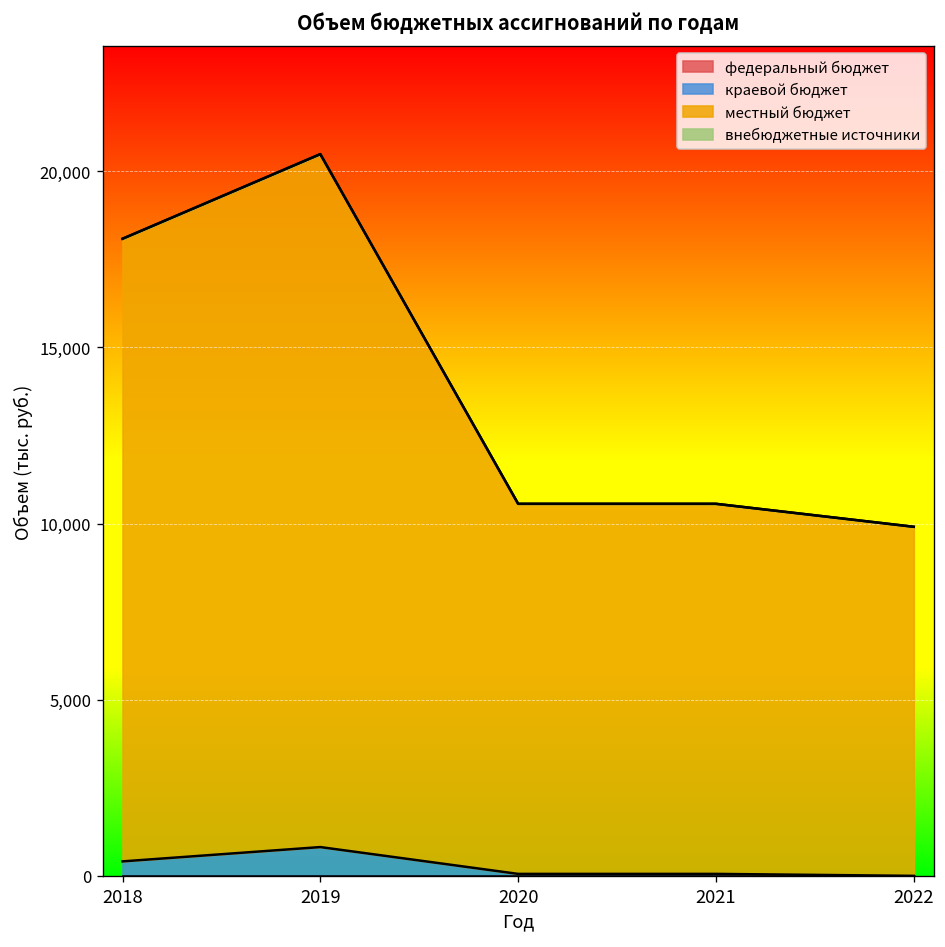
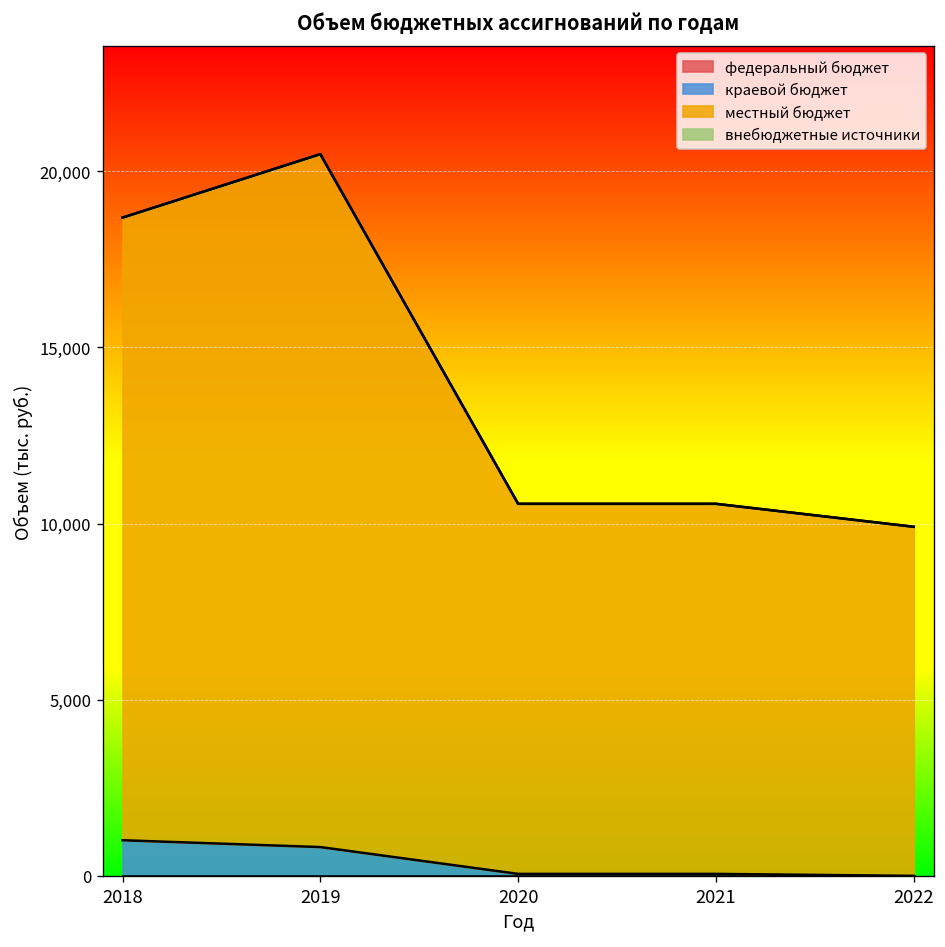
краевой бюджет, 2018: 400 -> 1,000
